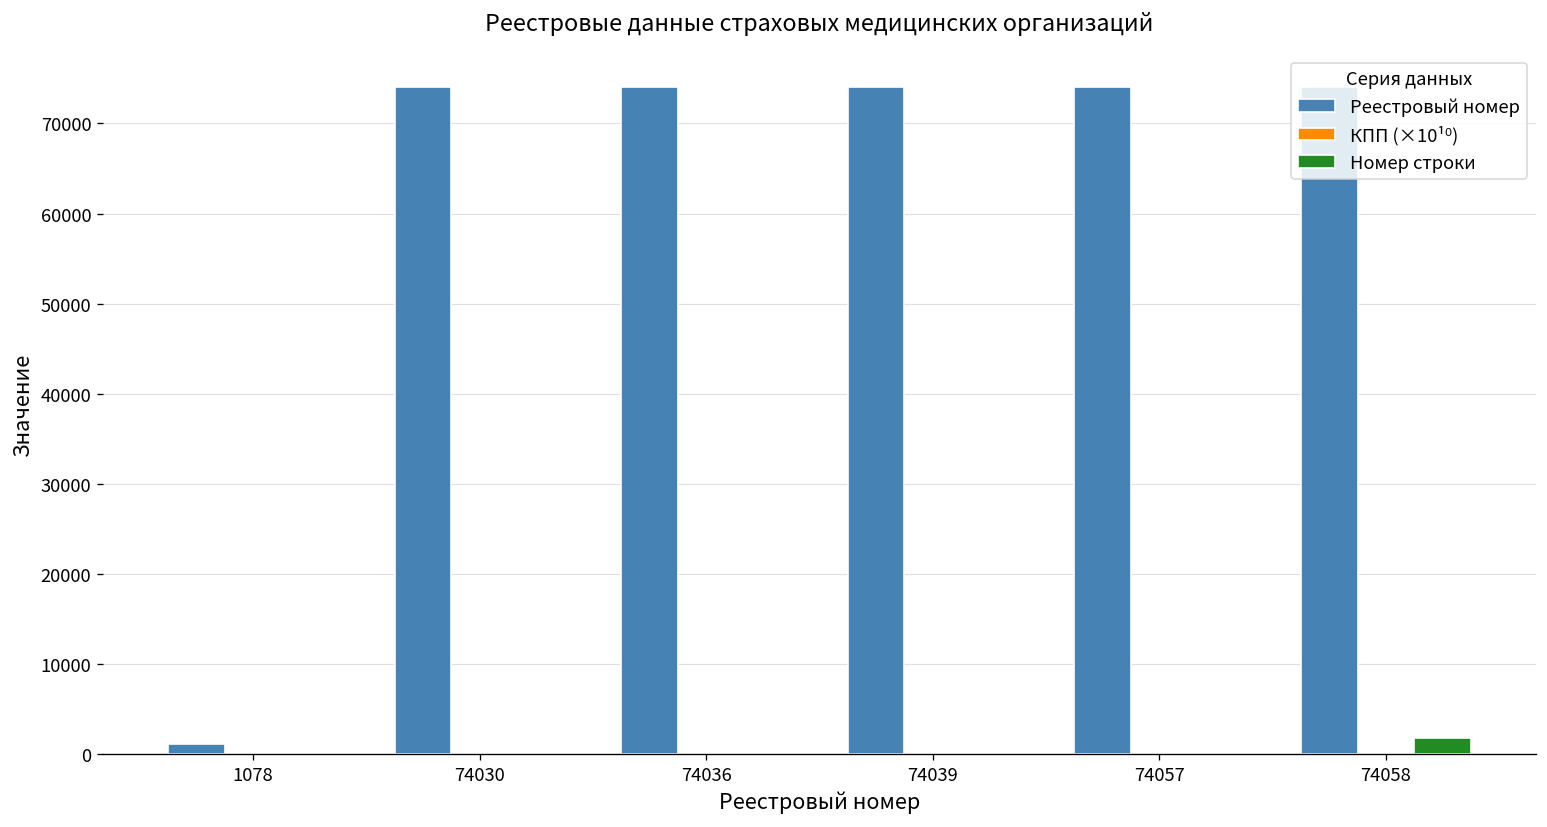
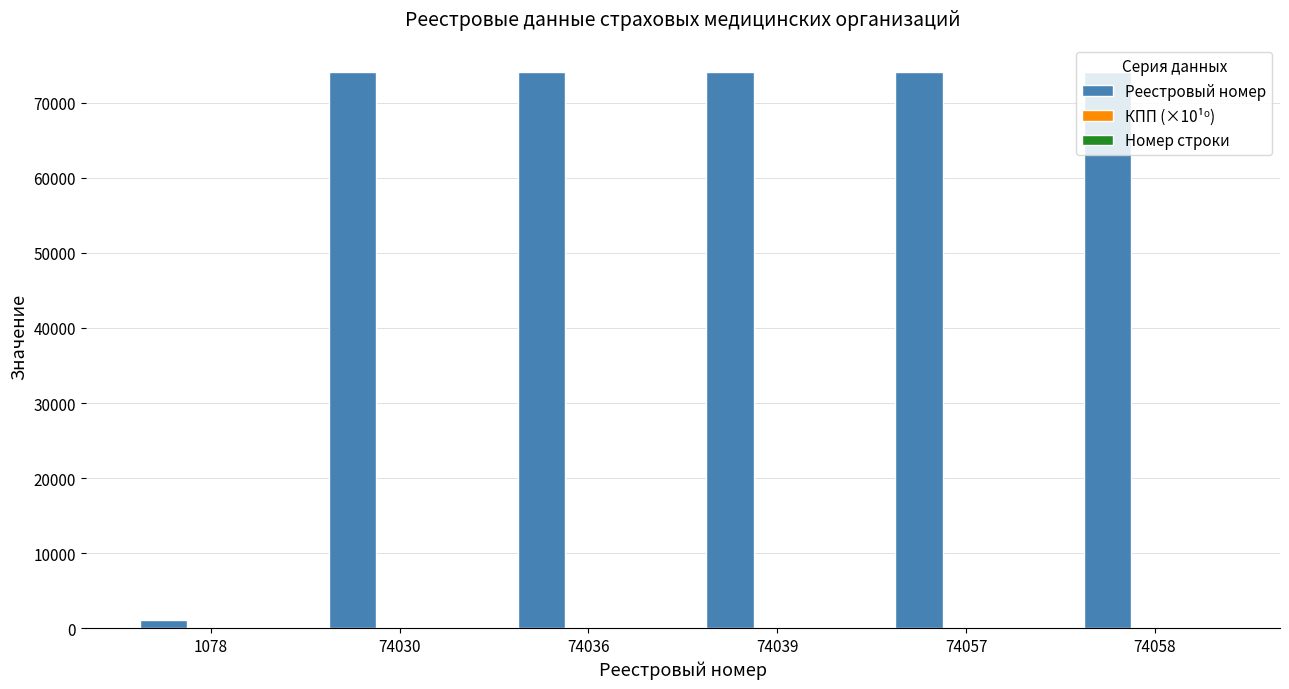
Номер строки, 74058: 2000 -> 0
